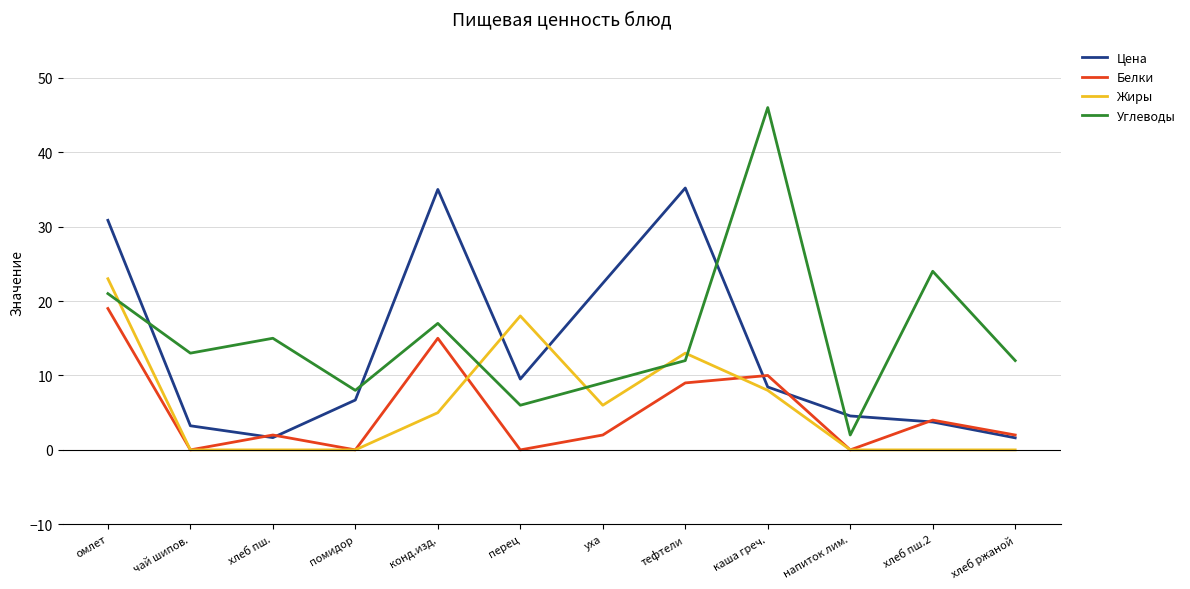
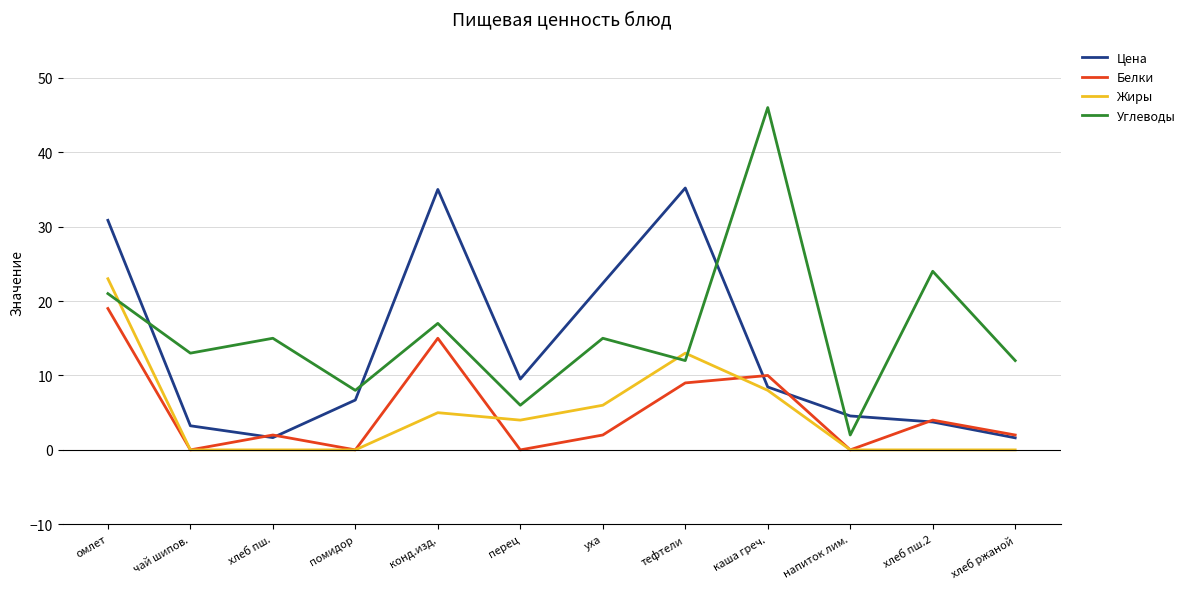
Жиры, перец: 18 -> 4
Углеводы, уха: 9 -> 15
